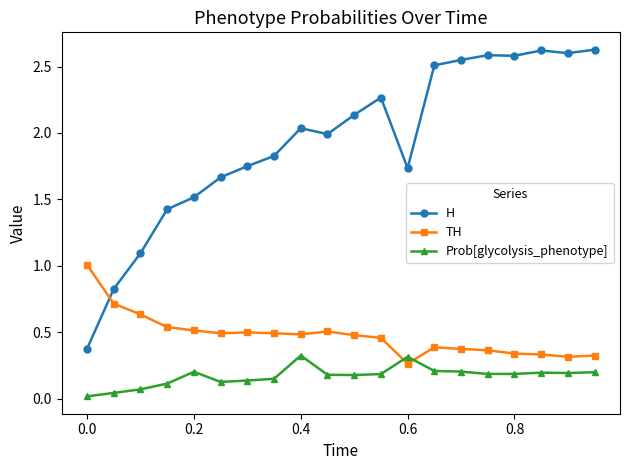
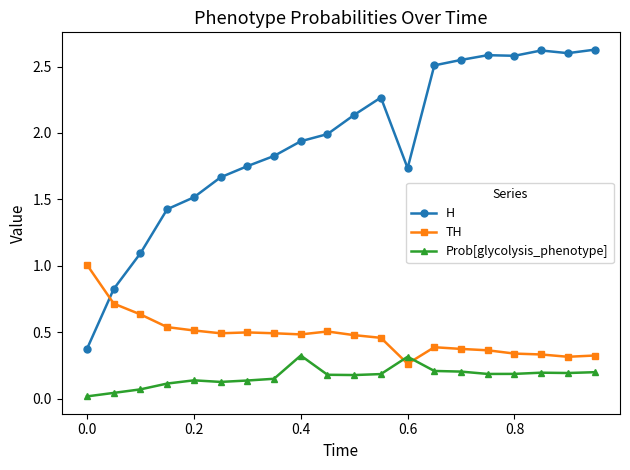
Prob[glycolysis_phenotype], 0.2: 0.20 -> 0.14
H, 0.4: 2.04 -> 1.94
